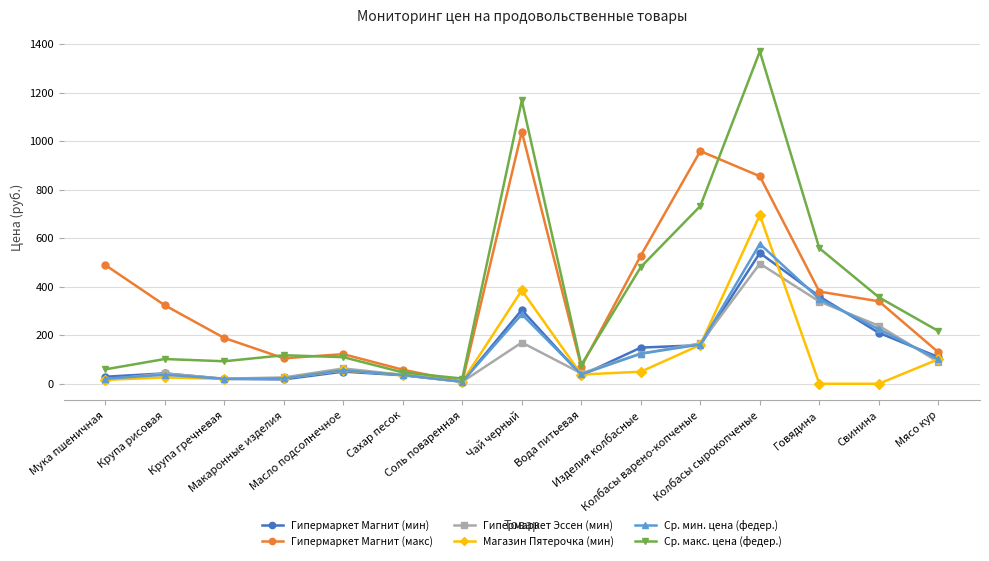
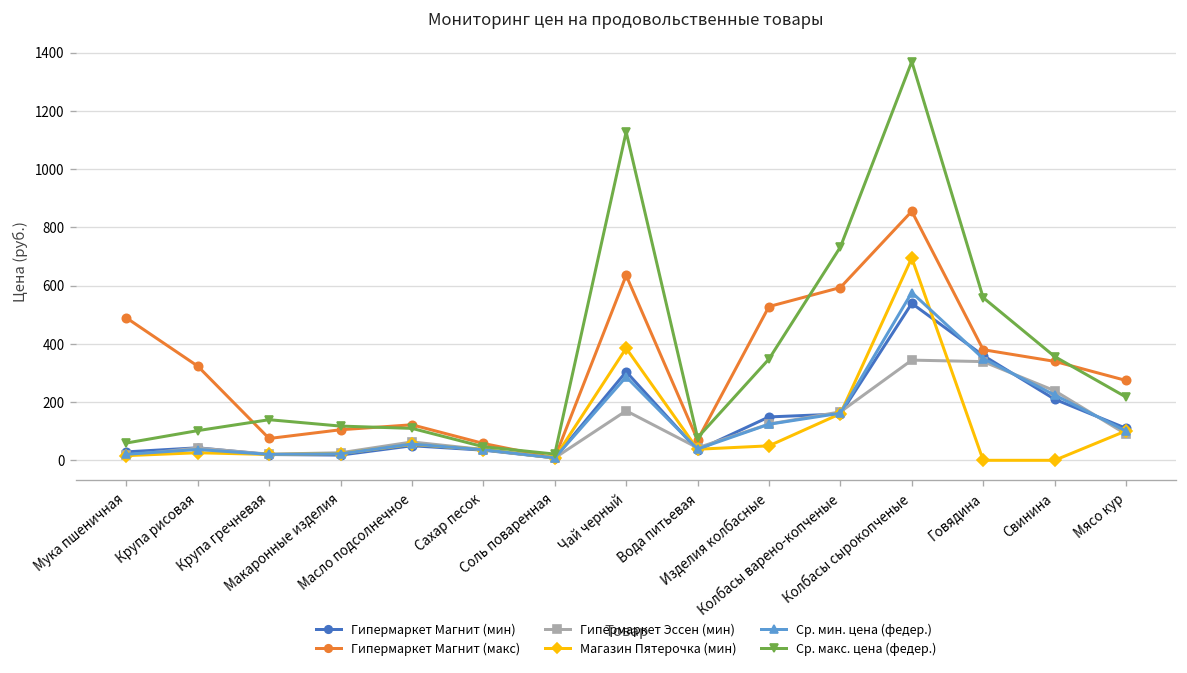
Гипермаркет Магнит (макс), Крупа гречневая: 190 -> 70
Ср. макс. цена (федер.), Крупа гречневая: 90 -> 140
Гипермаркет Магнит (макс), Чай черный: 1040 -> 640
Ср. макс. цена (федер.), Чай черный: 1170 -> 1130
Ср. макс. цена (федер.), Изделия колбасные: 480 -> 350
Гипермаркет Магнит (макс), Колбасы варено-копченые: 960 -> 590
Гипермаркет Эссен (мин), Колбасы сырокопченые: 500 -> 340
Гипермаркет Магнит (макс), Мясо кур: 130 -> 270
